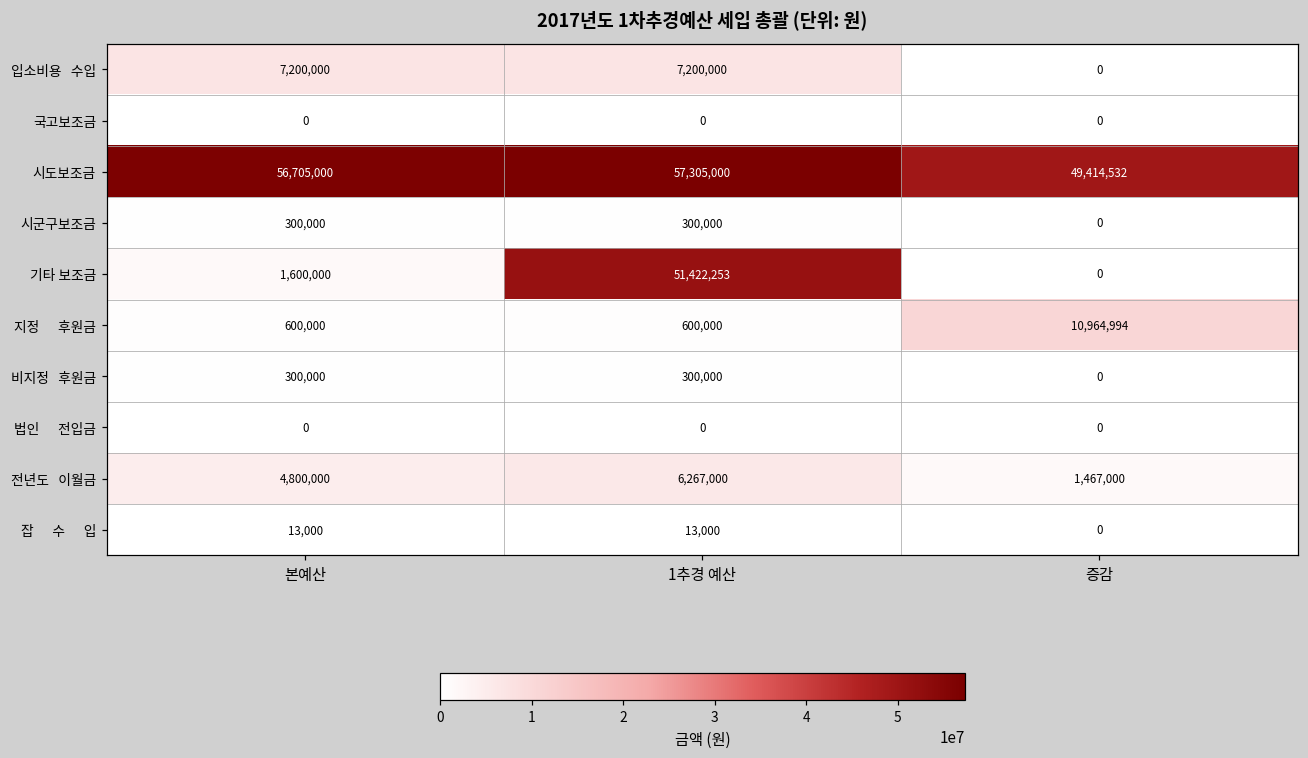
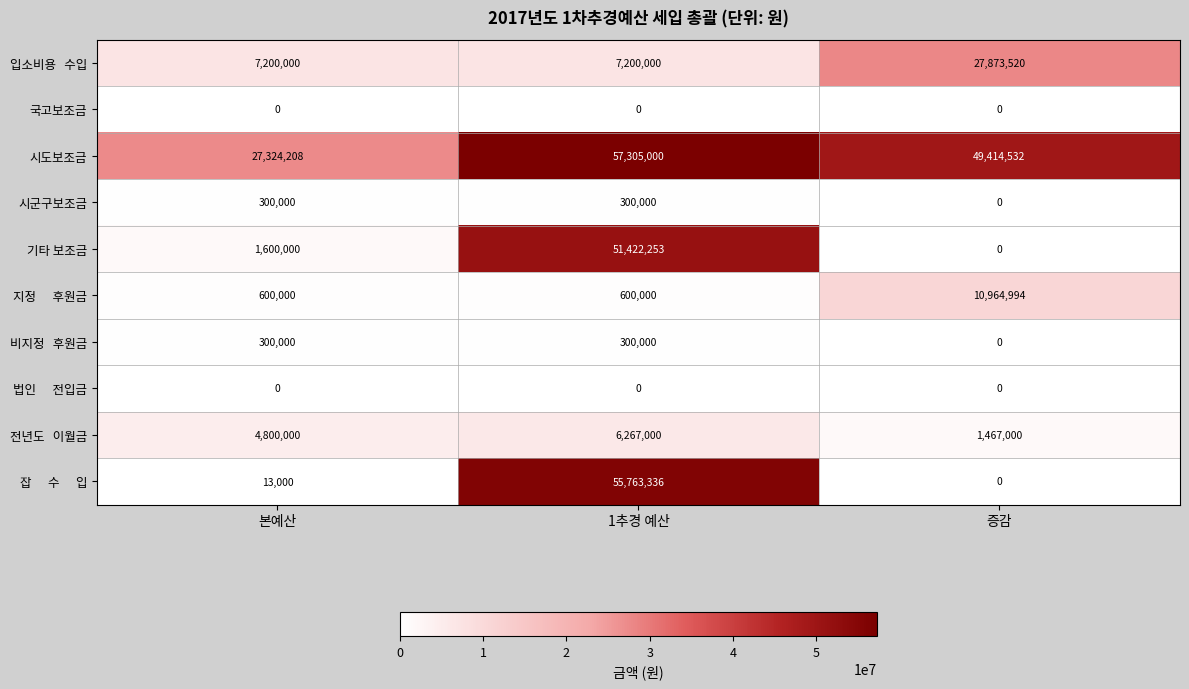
입소비용 수입, 증감: 0 -> 27,873,520
시도보조금, 본예산: 56,705,000 -> 27,324,208
잡 수 입, 1추경 예산: 13,000 -> 55,763,336
